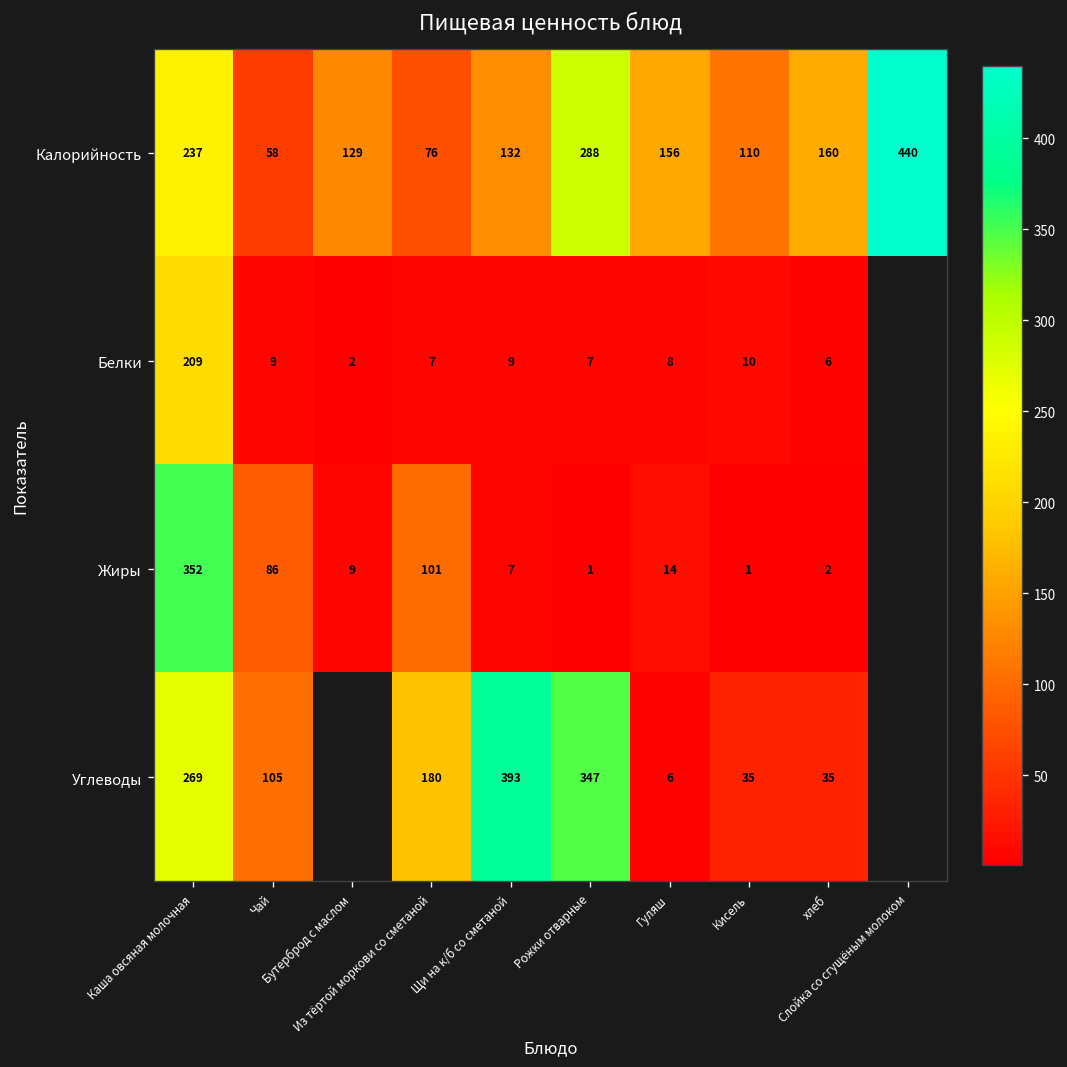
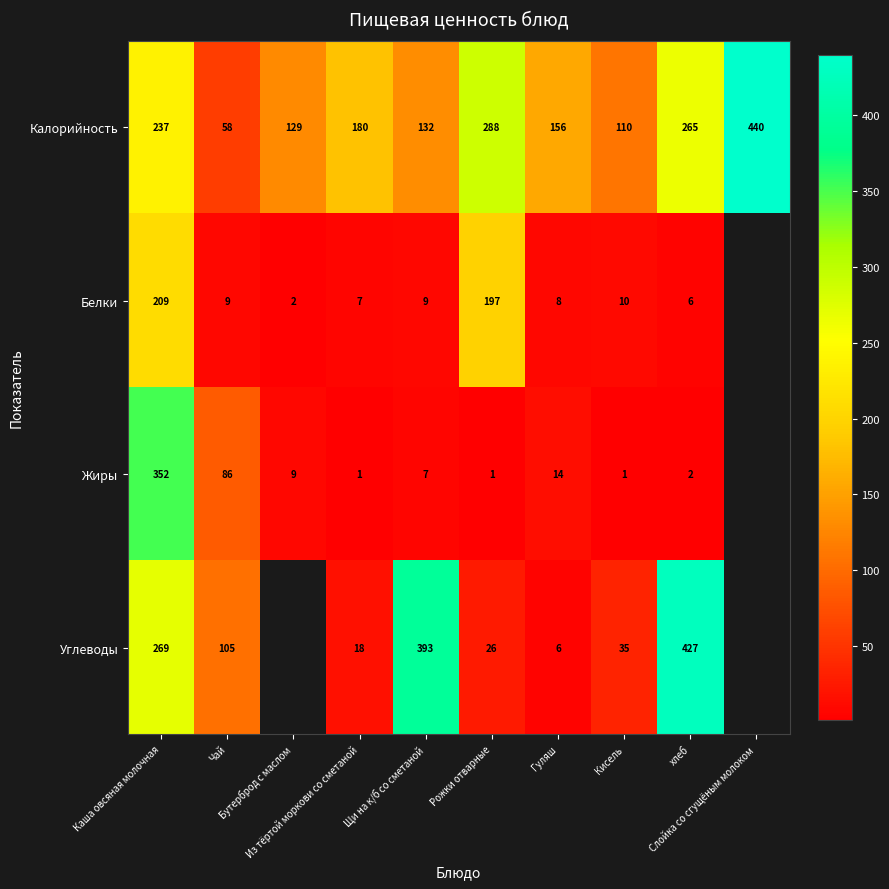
Калорийность, Из тёртой моркови со сметаной: 76 -> 180
Калорийность, хлеб: 160 -> 265
Белки, Рожки отварные: 7 -> 197
Жиры, Из тёртой моркови со сметаной: 101 -> 1
Углеводы, Из тёртой моркови со сметаной: 180 -> 18
Углеводы, Рожки отварные: 347 -> 26
Углеводы, хлеб: 35 -> 427
